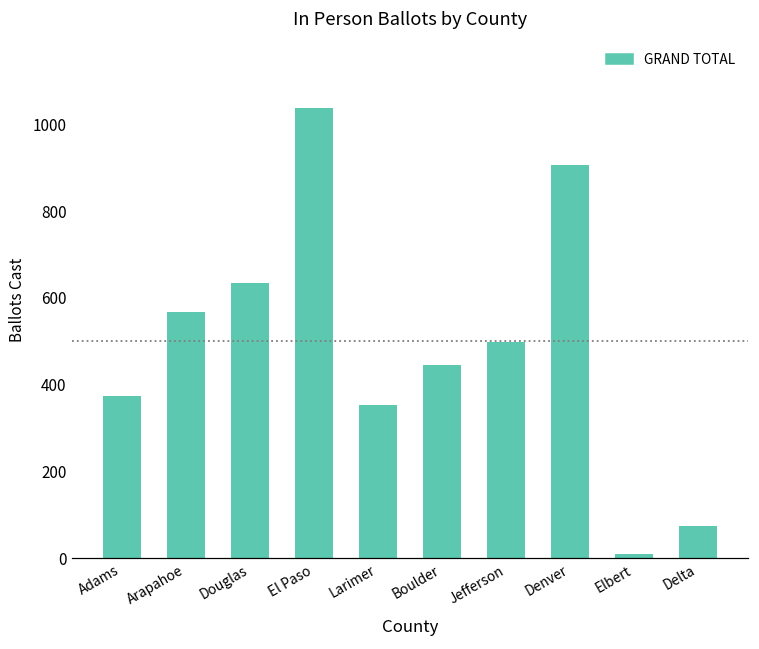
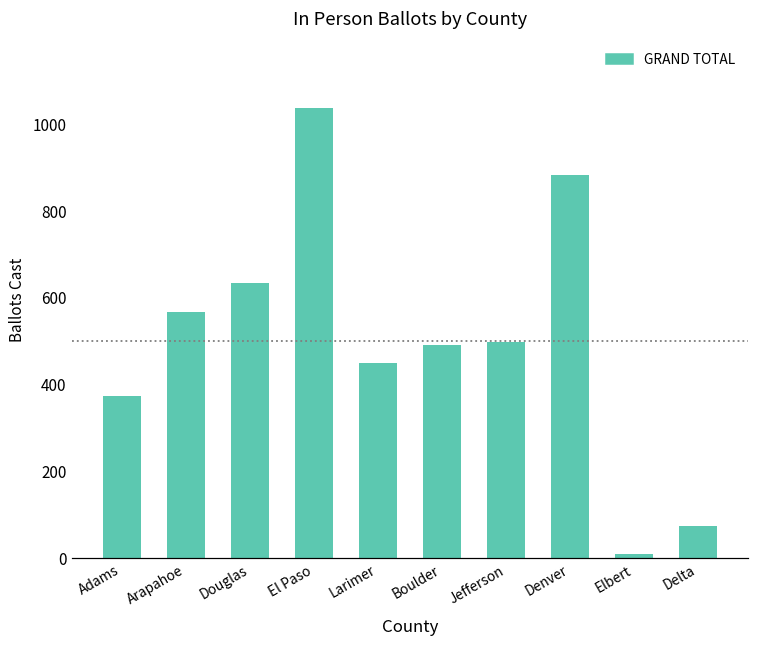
Larimer: 350 -> 450
Boulder: 450 -> 490
Denver: 910 -> 880
